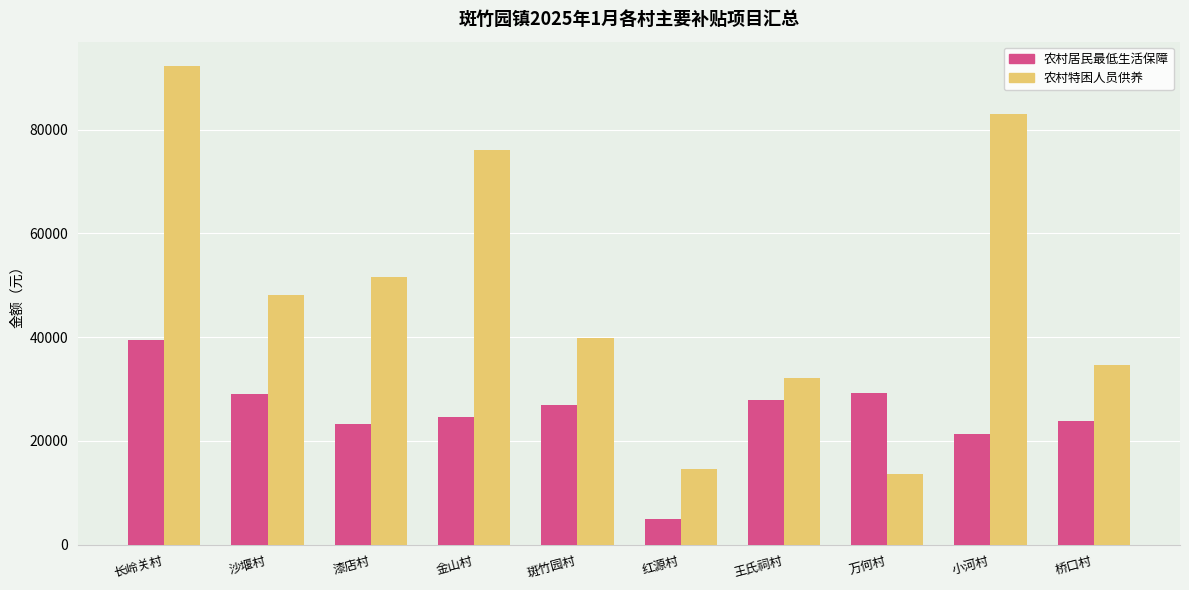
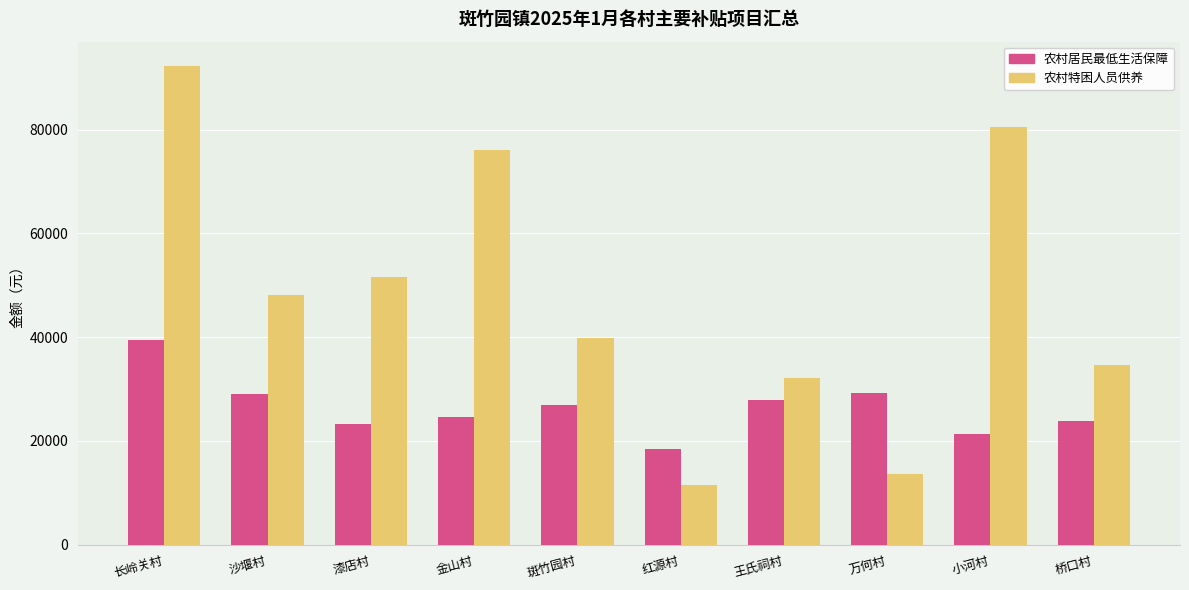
农村居民最低生活保障, 红源村: 5000 -> 18000
农村特困人员供养, 红源村: 15000 -> 11000
农村特困人员供养, 小河村: 83000 -> 80000
